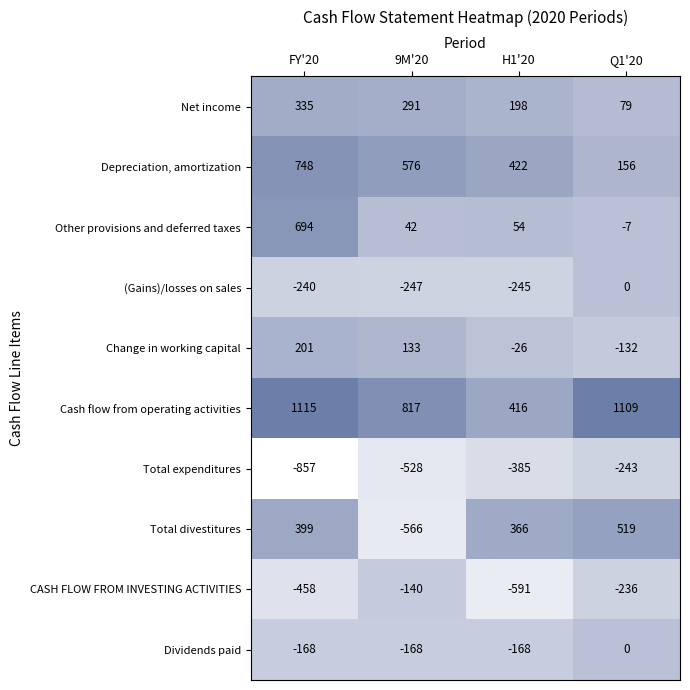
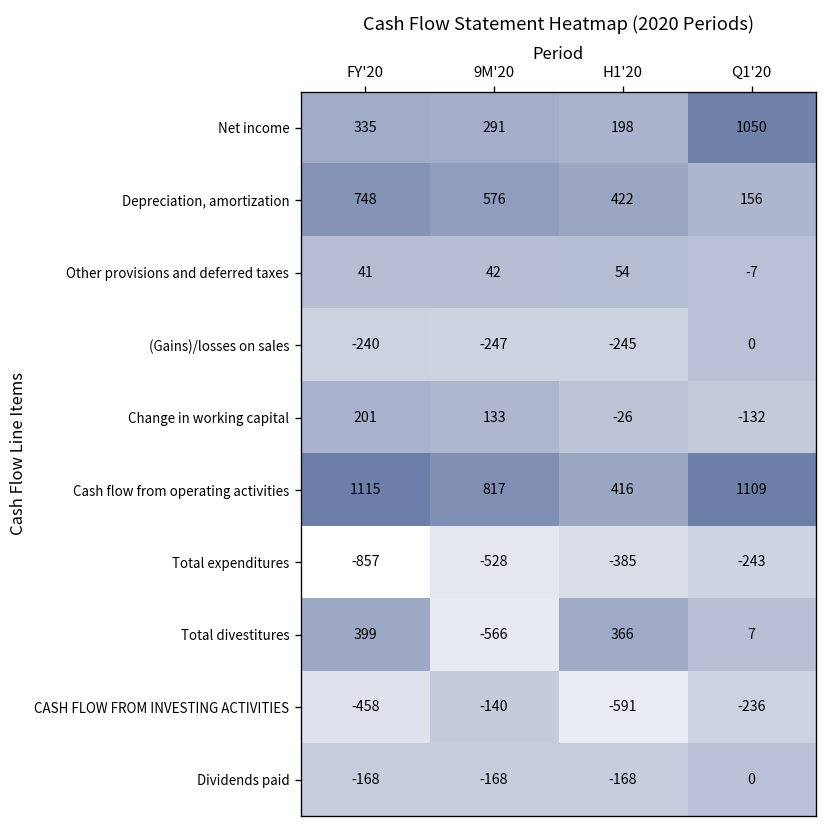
Net income, Q1'20: 79 -> 1050
Other provisions and deferred taxes, FY'20: 694 -> 41
Total divestitures, Q1'20: 519 -> 7
